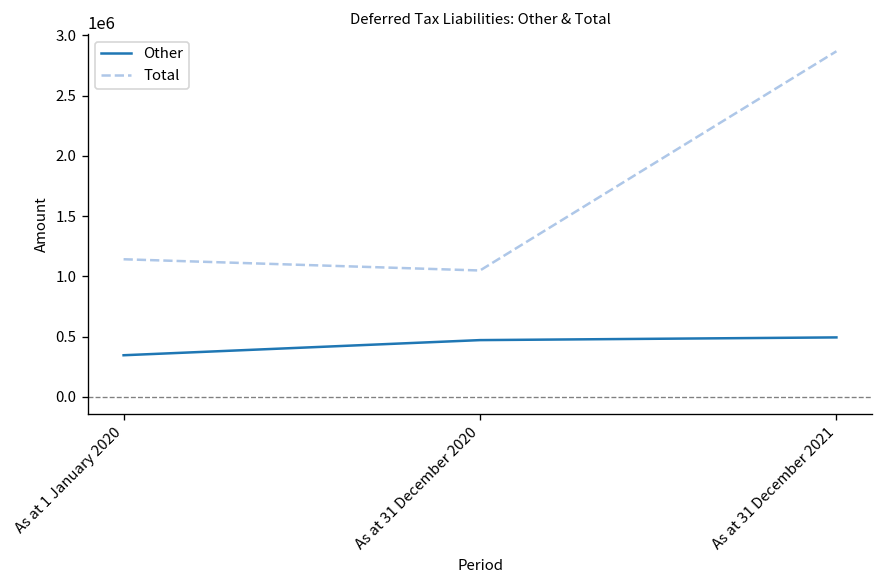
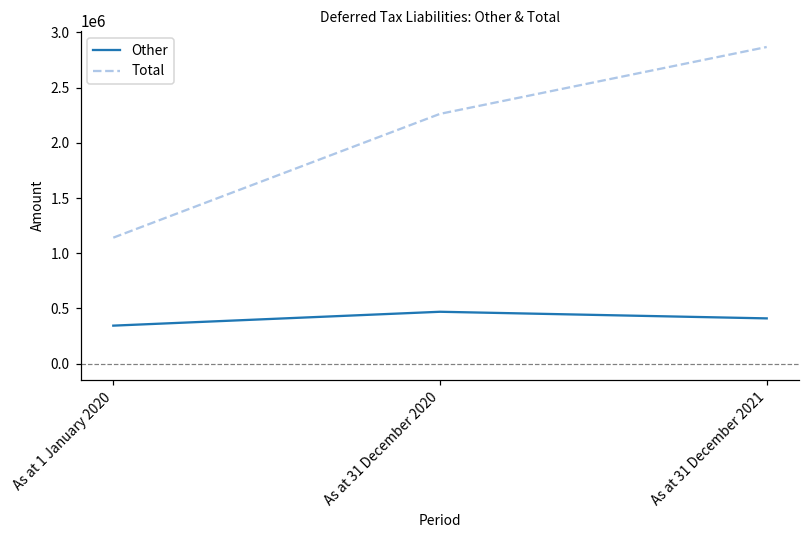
Total, As at 31 December 2020: 1050000 -> 2260000
Other, As at 31 December 2021: 490000 -> 410000
